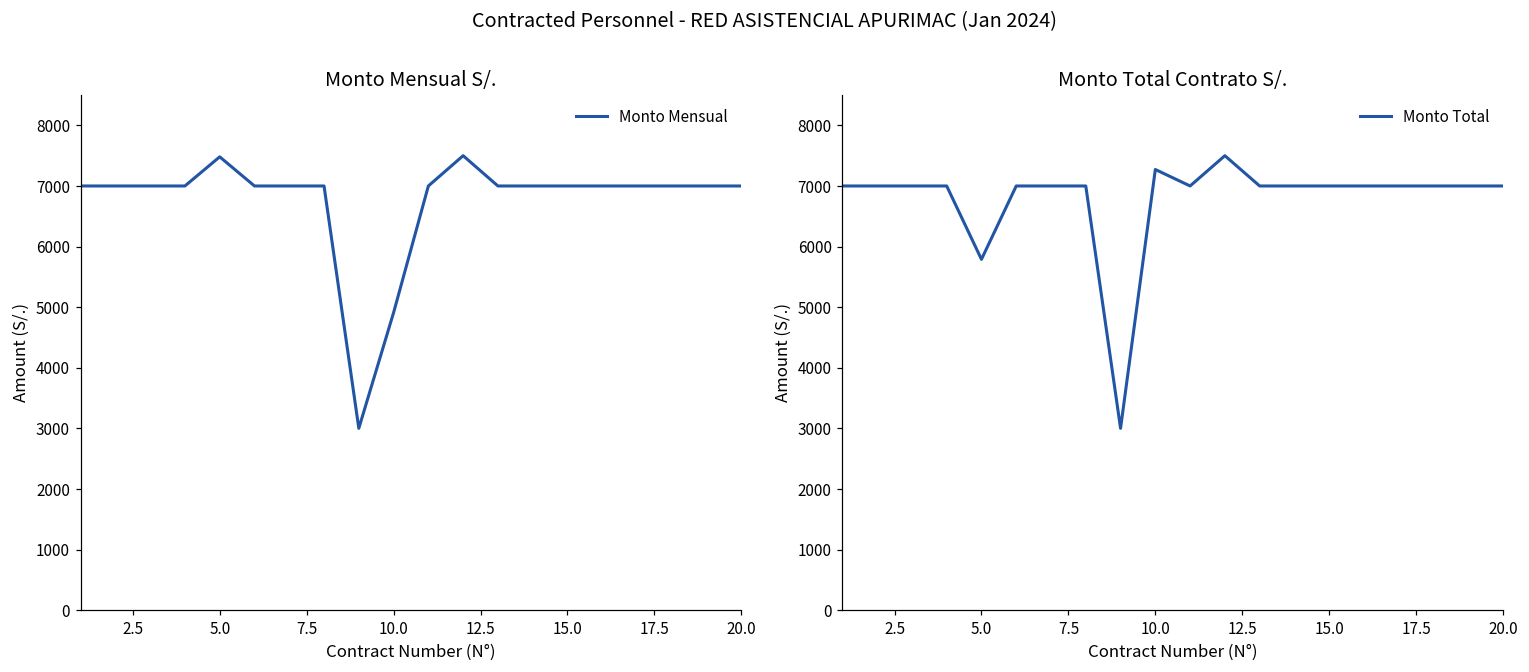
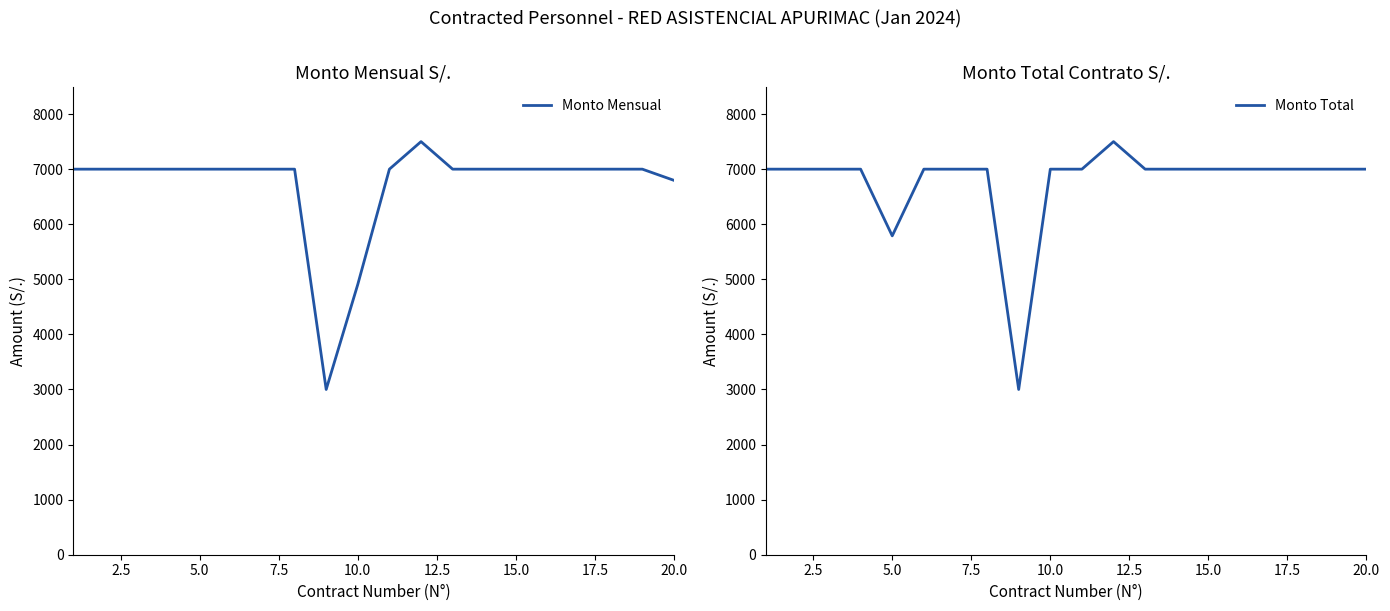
Monto Mensual S/., 5.0: 7500 -> 7000
Monto Mensual S/., 20.0: 7000 -> 6800
Monto Total Contrato S/., 10.0: 7300 -> 7000
